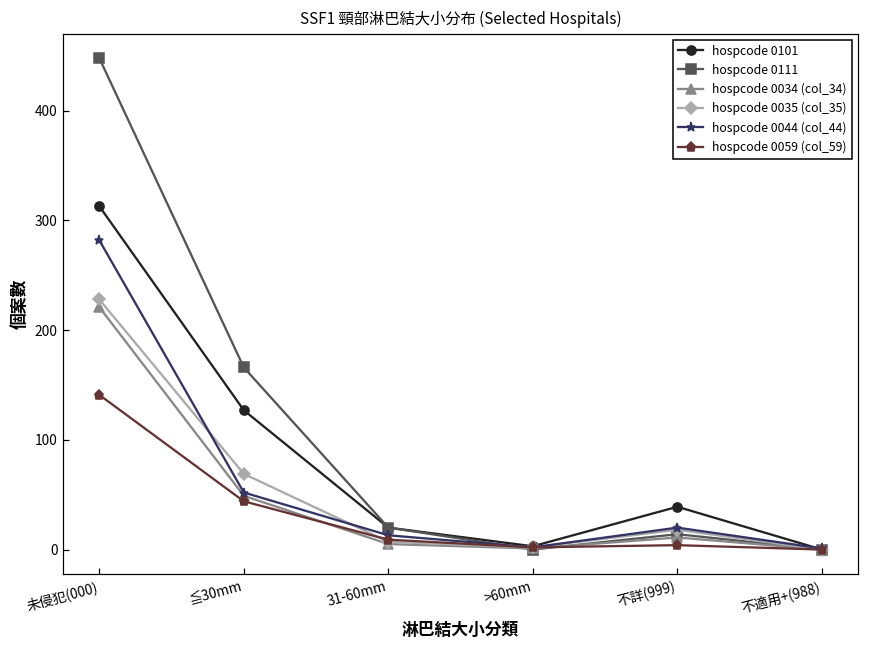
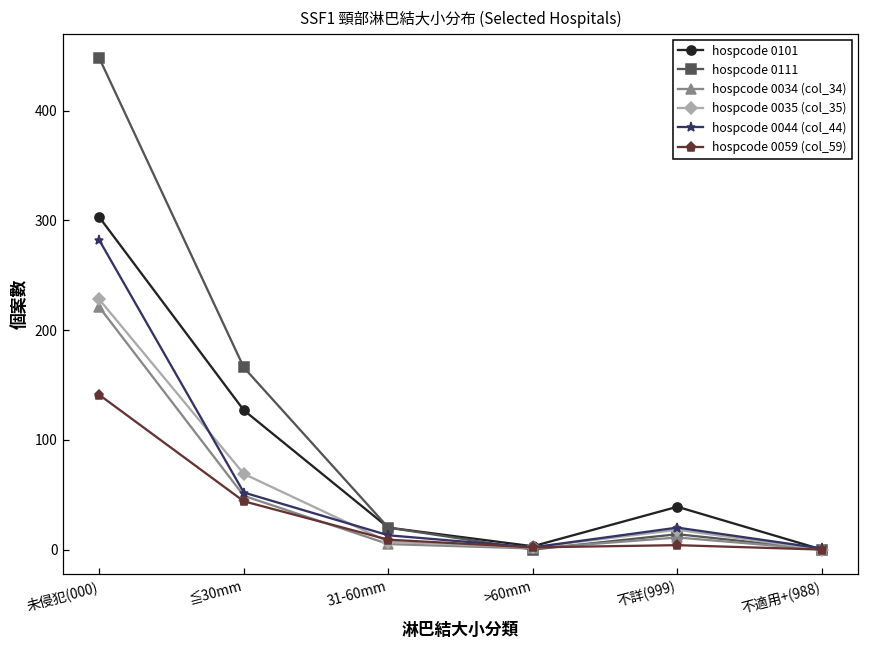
hospcode 0101, 未侵犯(000): 310 -> 300
